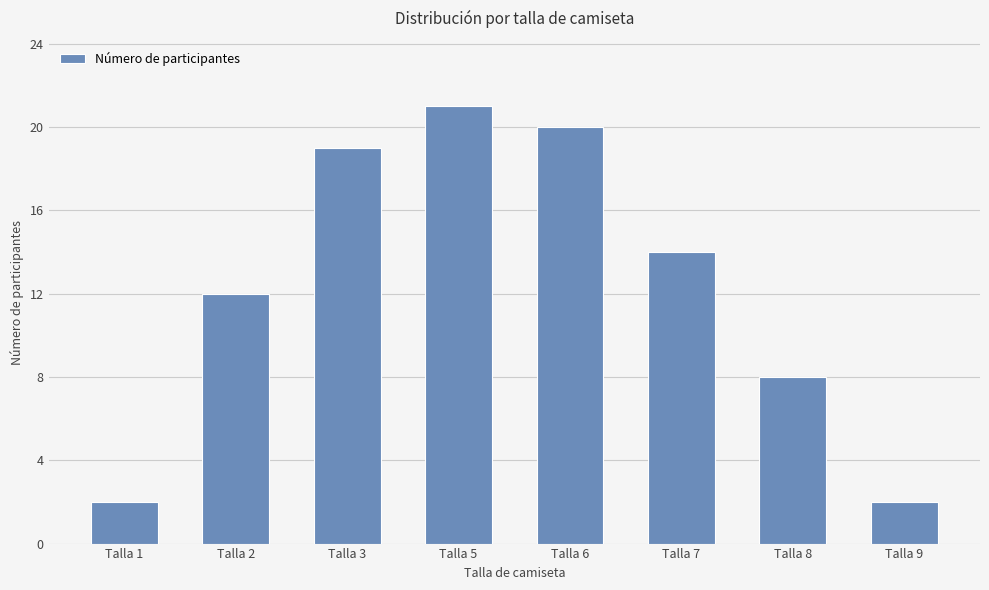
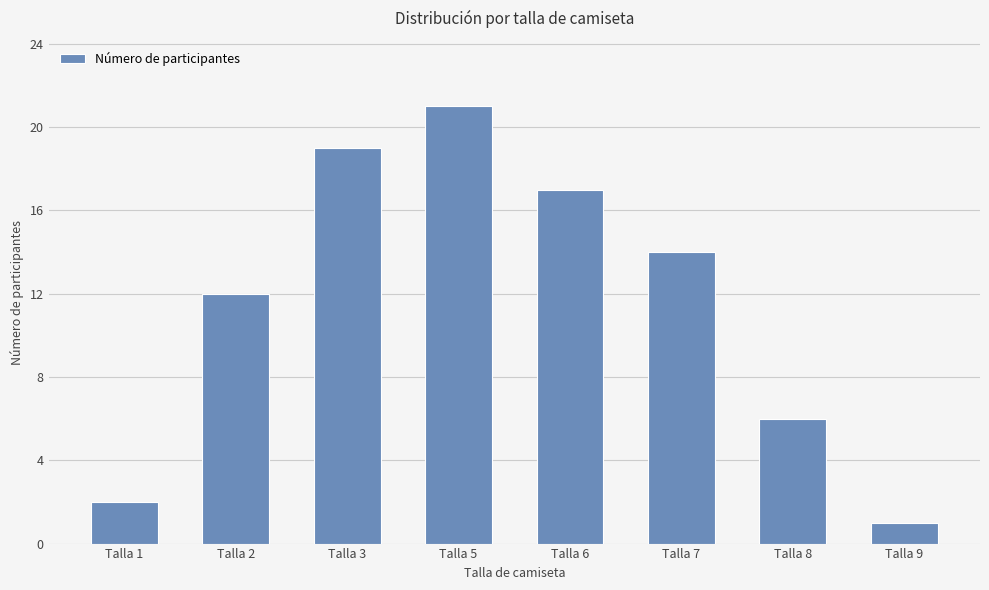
Talla 6: 20 -> 17
Talla 8: 8 -> 6
Talla 9: 2 -> 1
